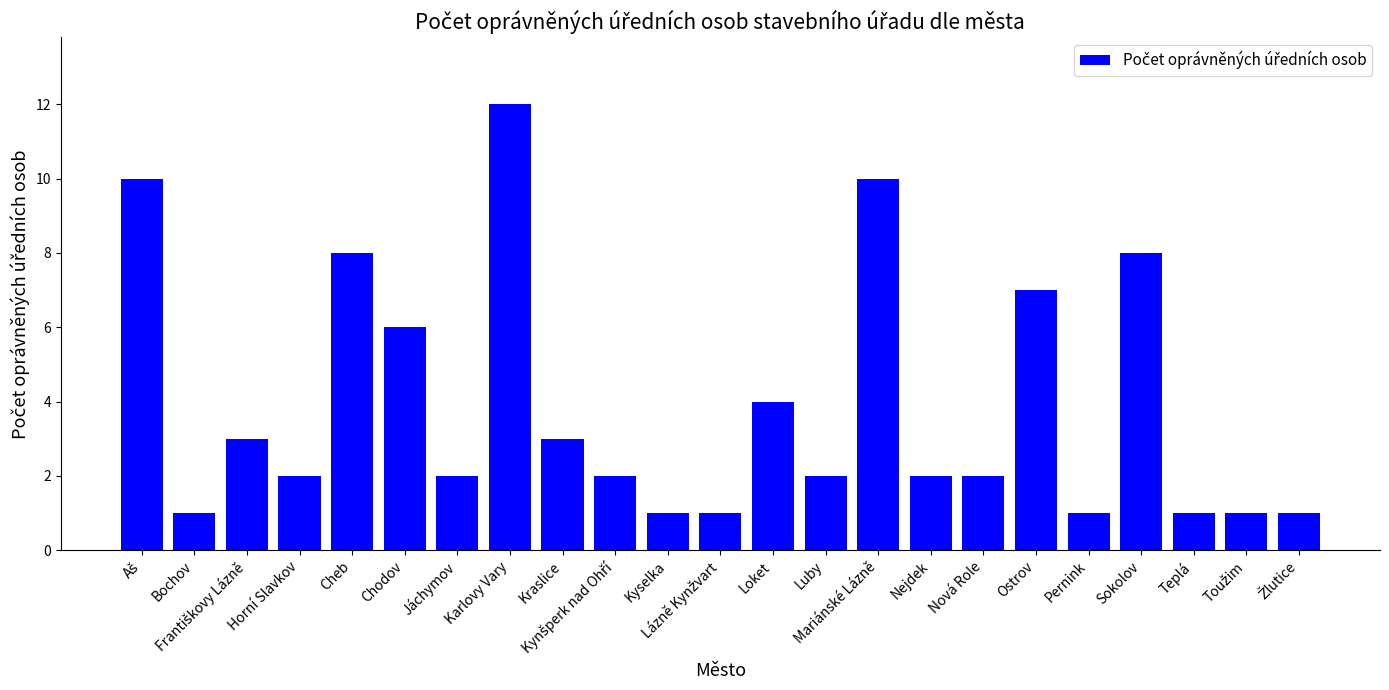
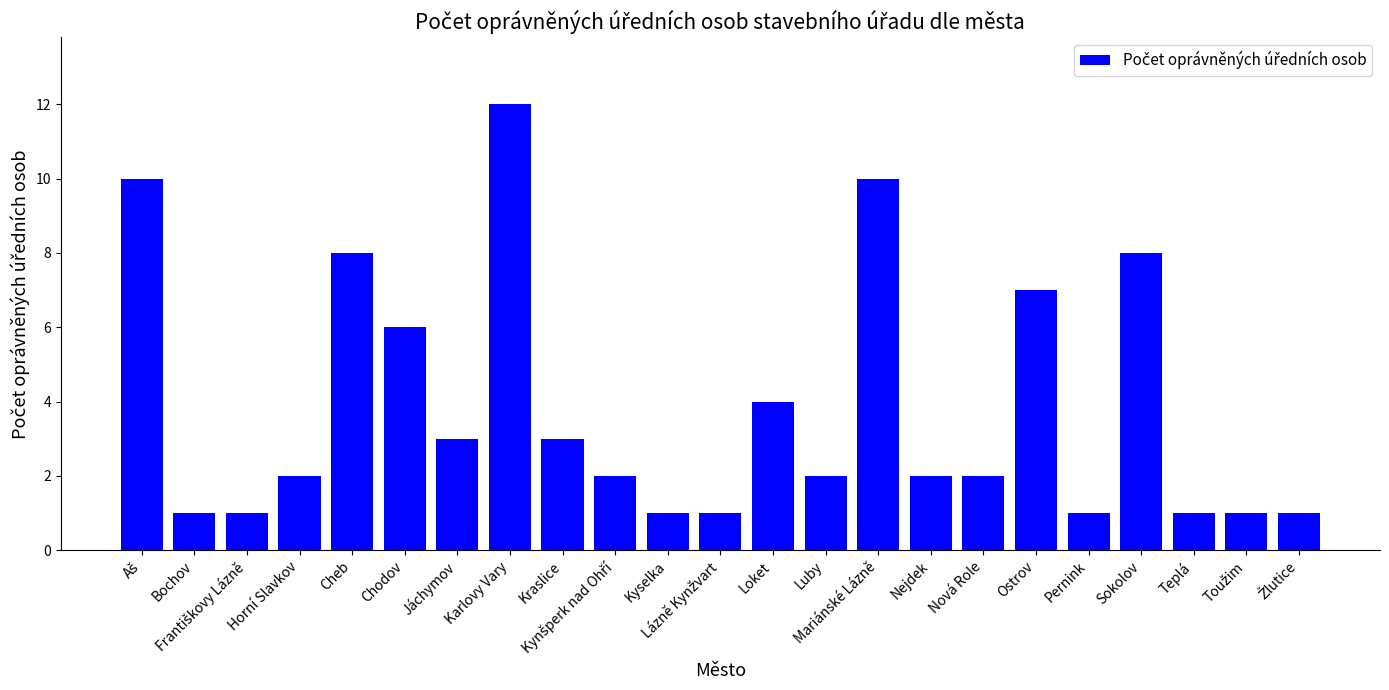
Františkovy Lázně: 3 -> 1
Jáchymov: 2 -> 3
